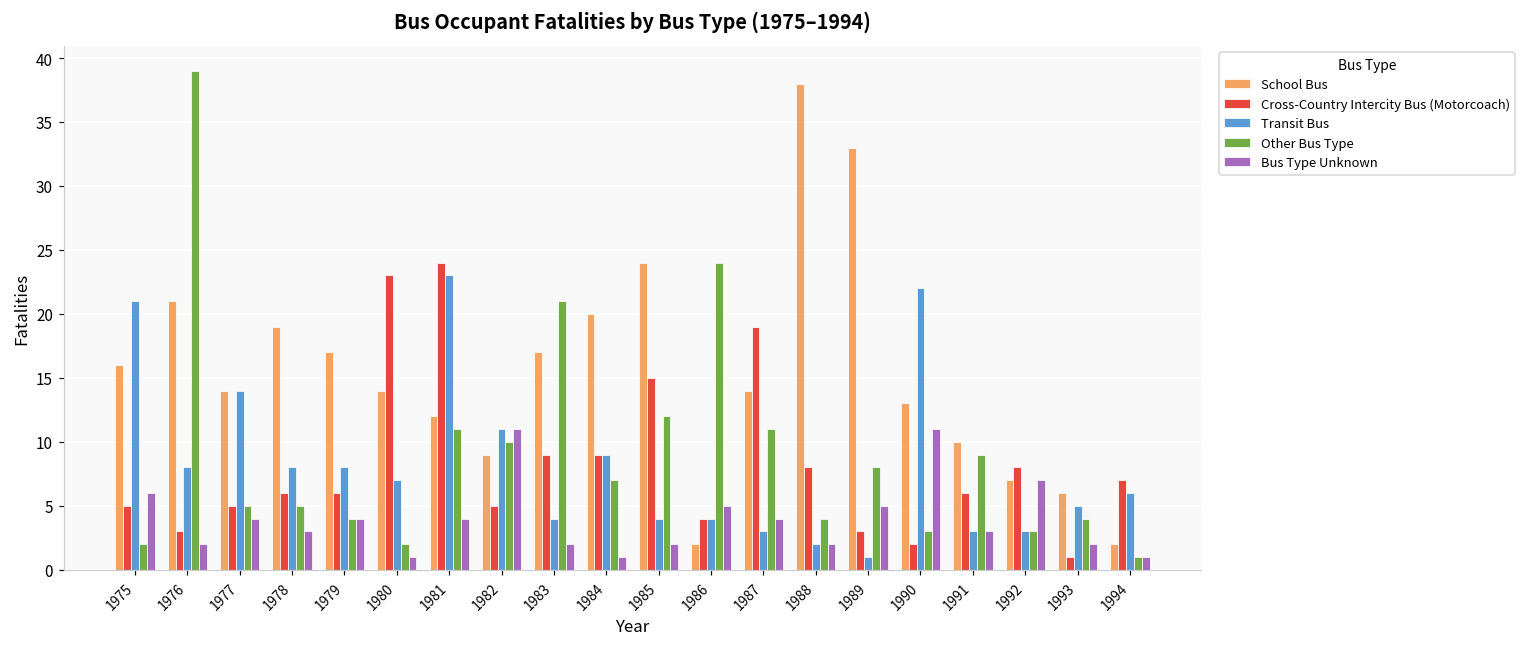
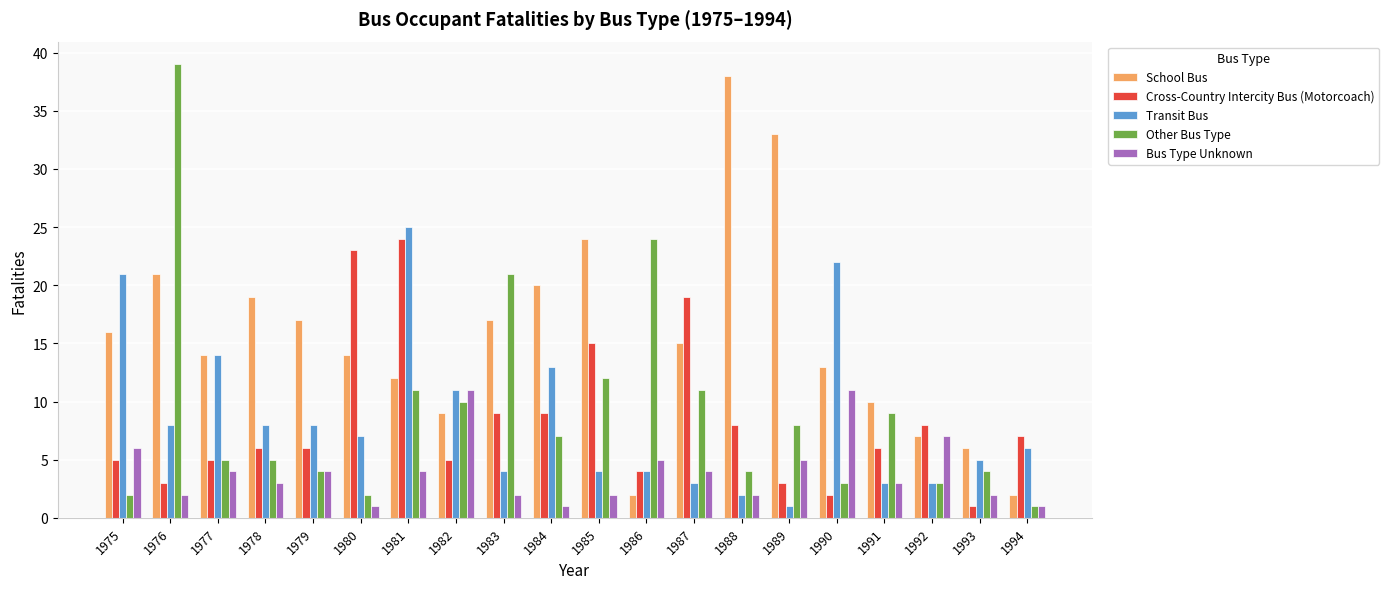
Transit Bus, 1981: 23 -> 25
Transit Bus, 1984: 9 -> 13
School Bus, 1987: 14 -> 15
